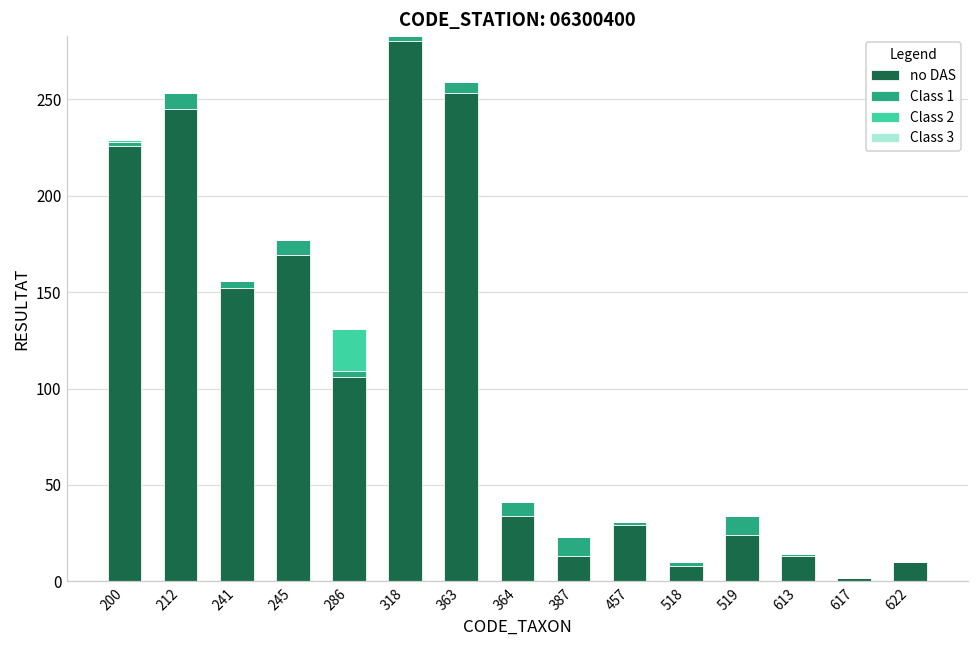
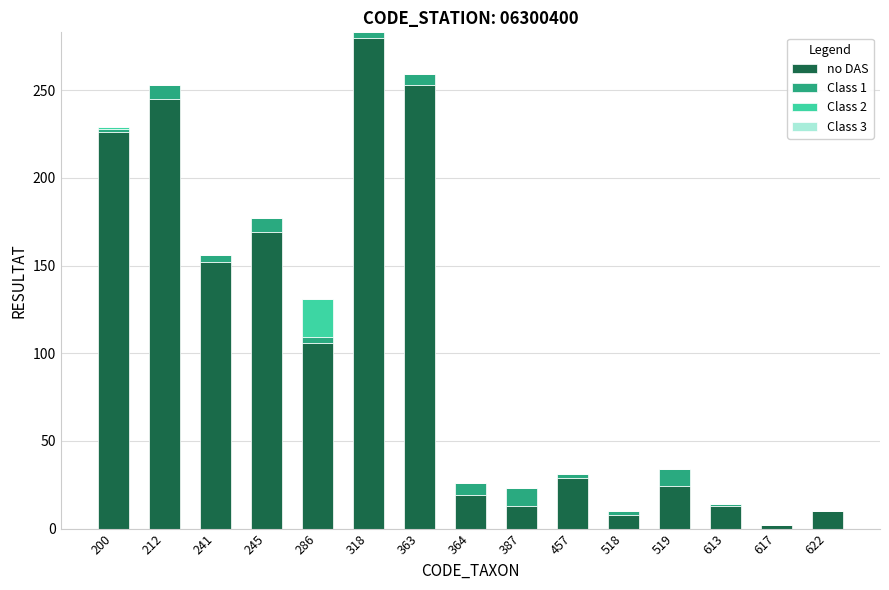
no DAS, 364: 34 -> 19
